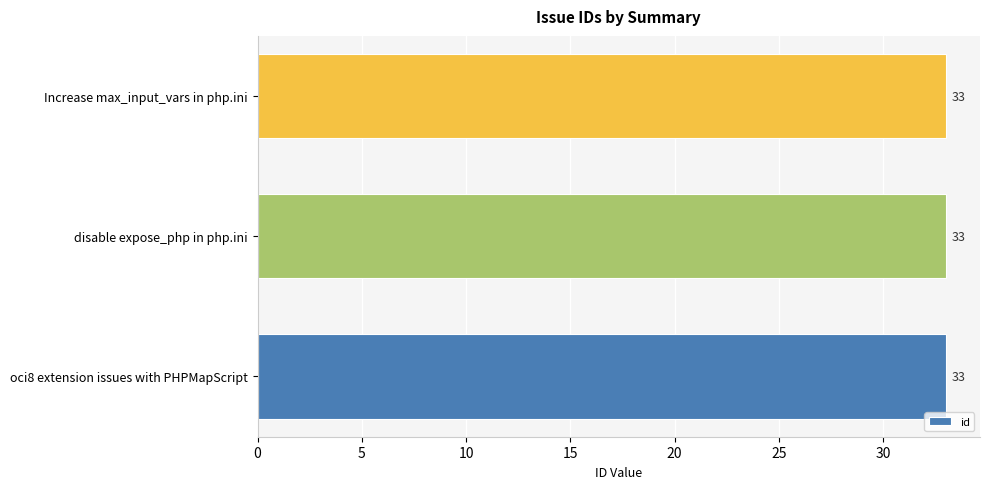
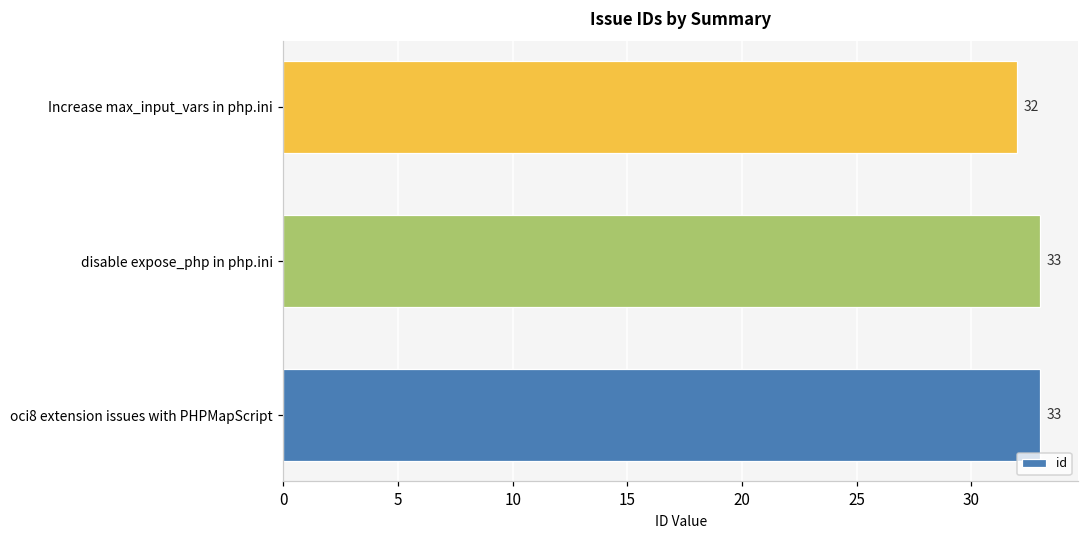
Increase max_input_vars in php.ini: 33 -> 32
